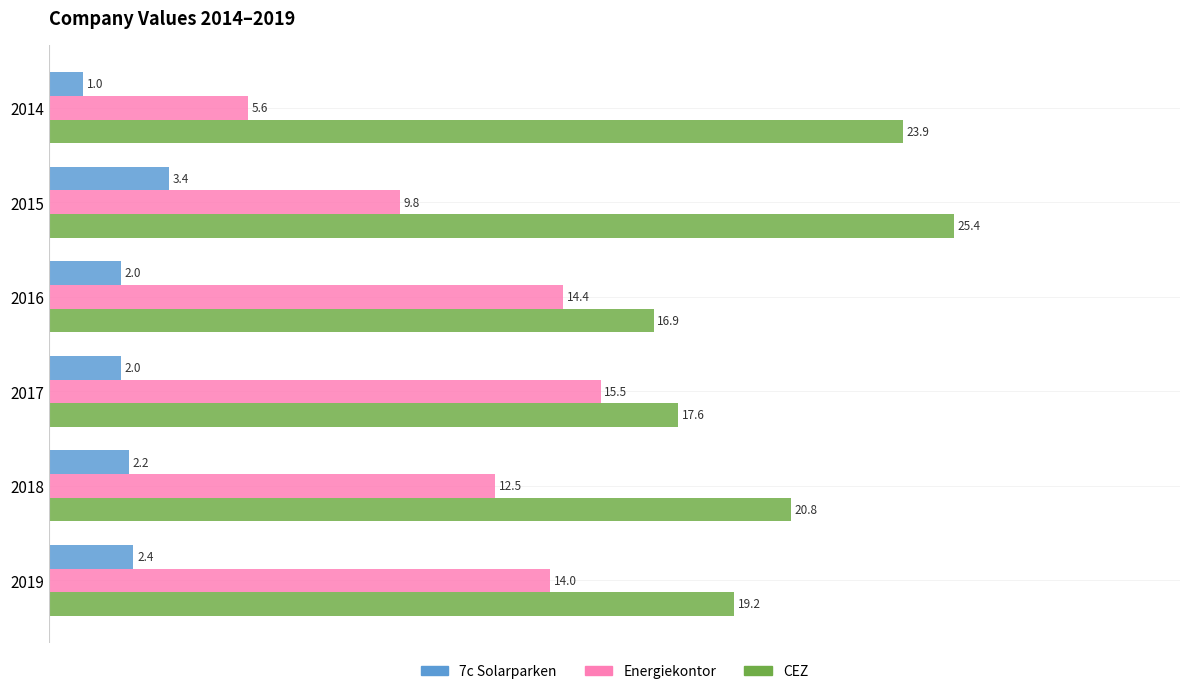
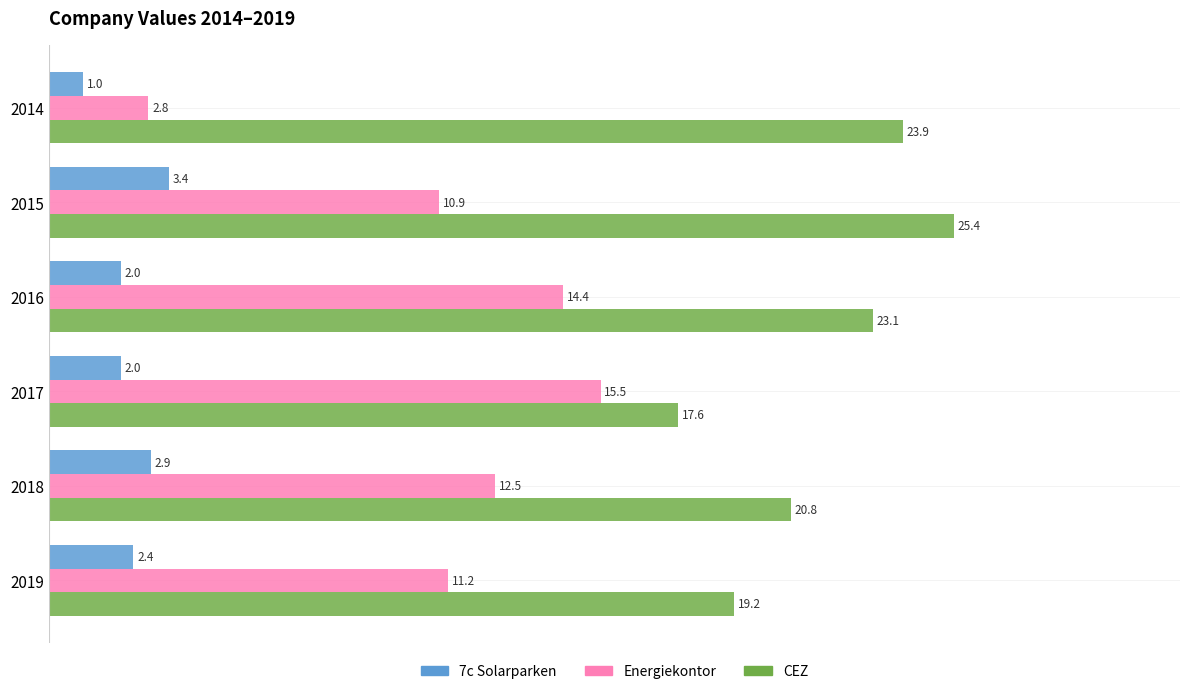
Energiekontor, 2014: 5.6 -> 2.8
Energiekontor, 2015: 9.8 -> 10.9
CEZ, 2016: 16.9 -> 23.1
7c Solarparken, 2018: 2.2 -> 2.9
Energiekontor, 2019: 14.0 -> 11.2
